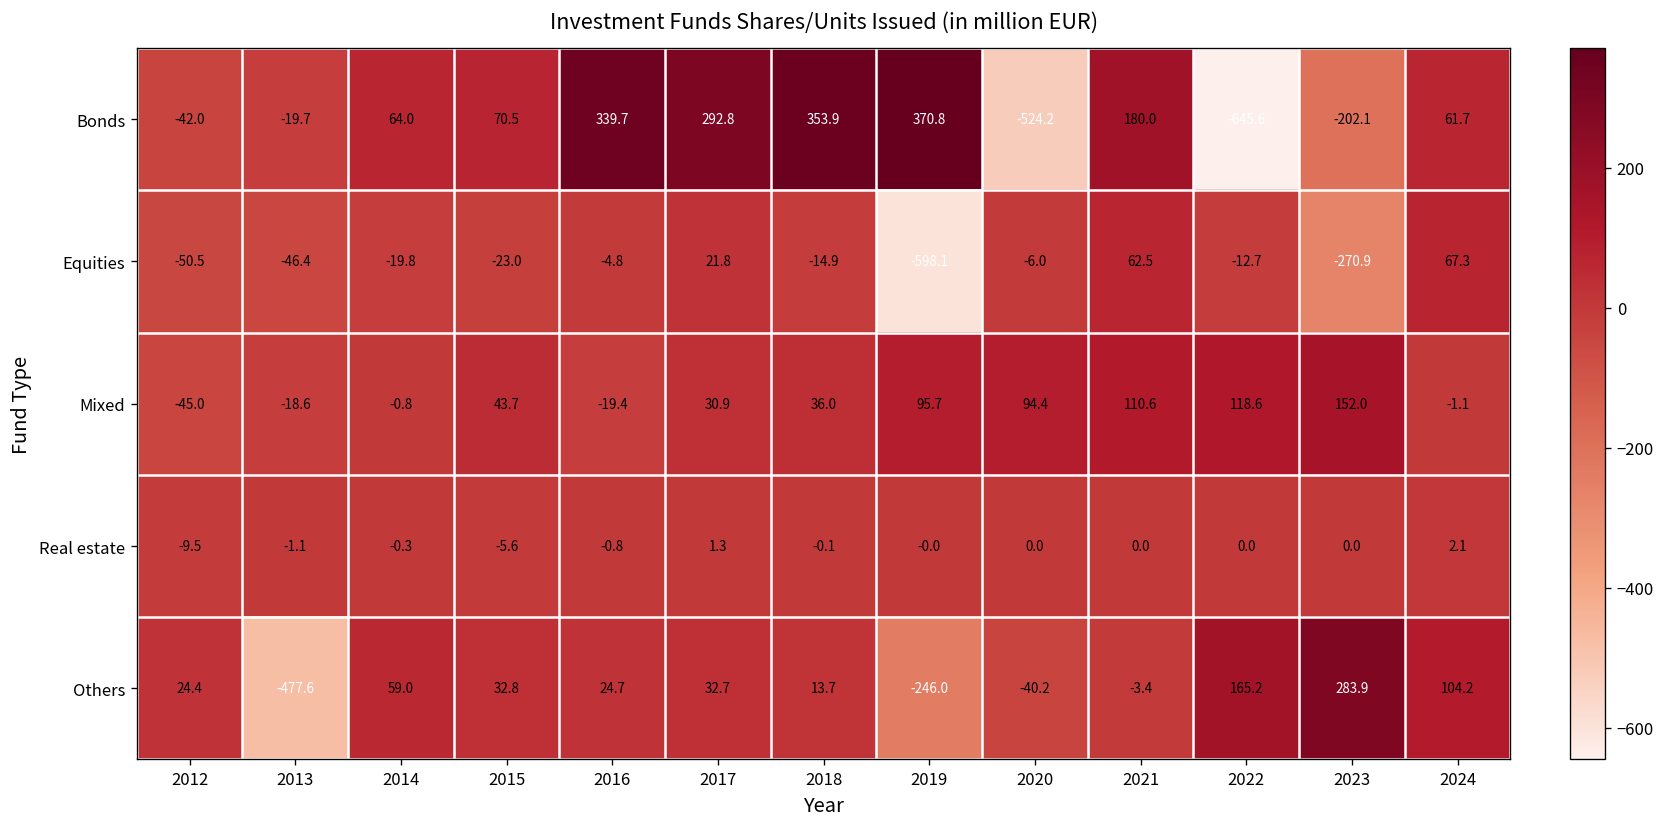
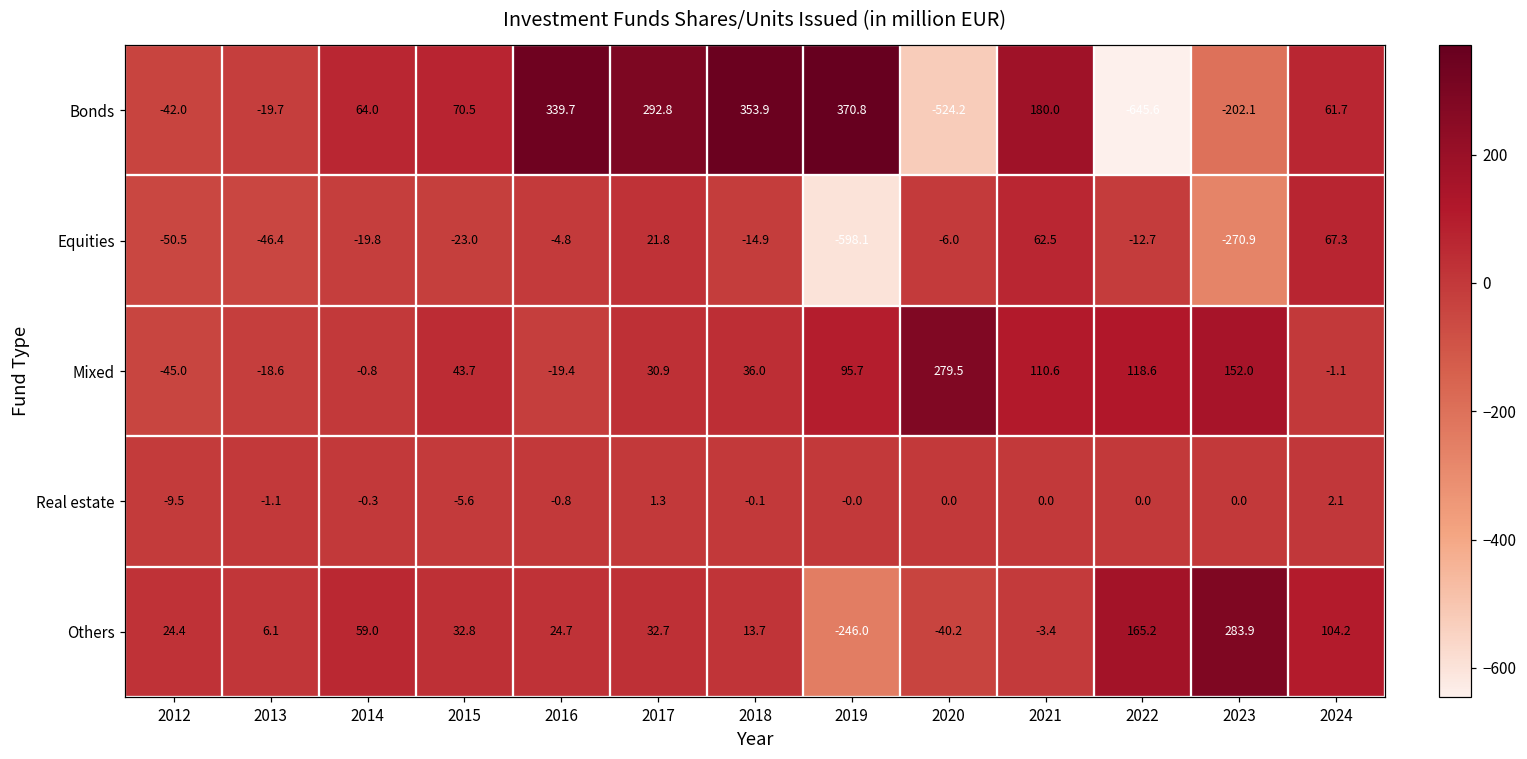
Mixed, 2020: 94.4 -> 279.5
Others, 2013: -477.6 -> 6.1
